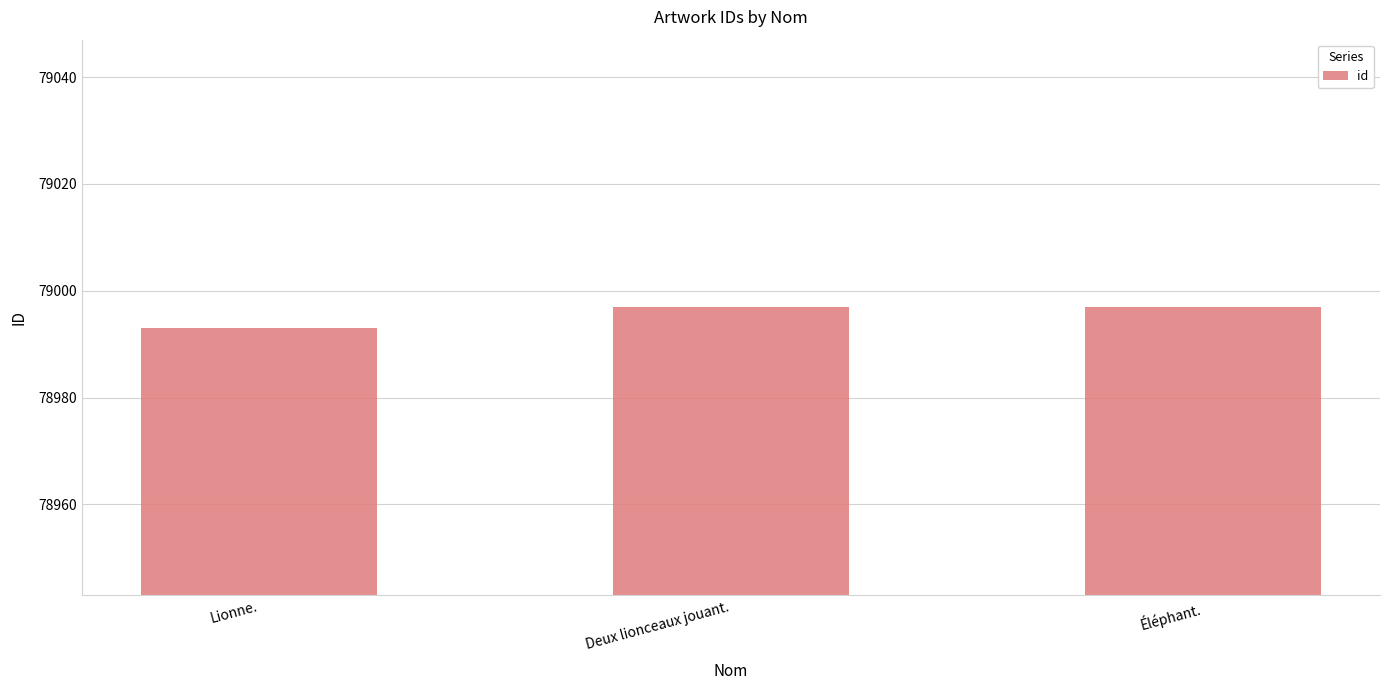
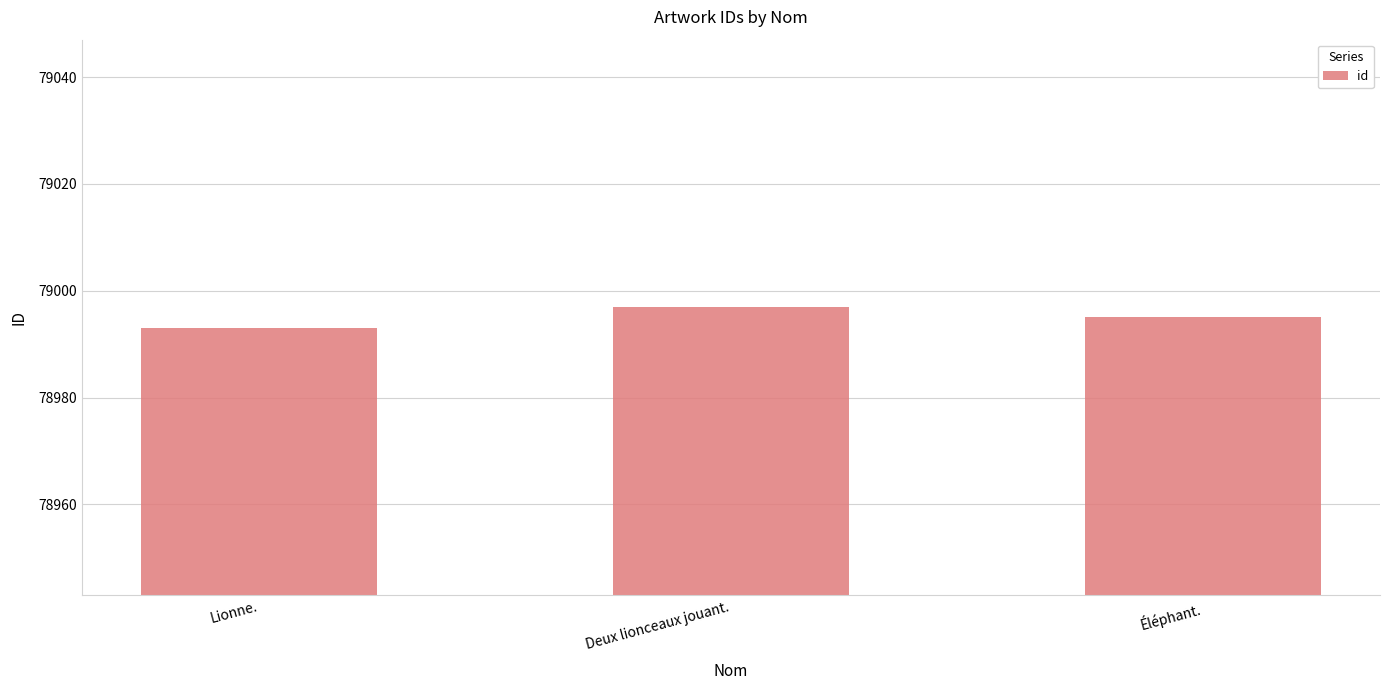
Éléphant.: 78997 -> 78995
